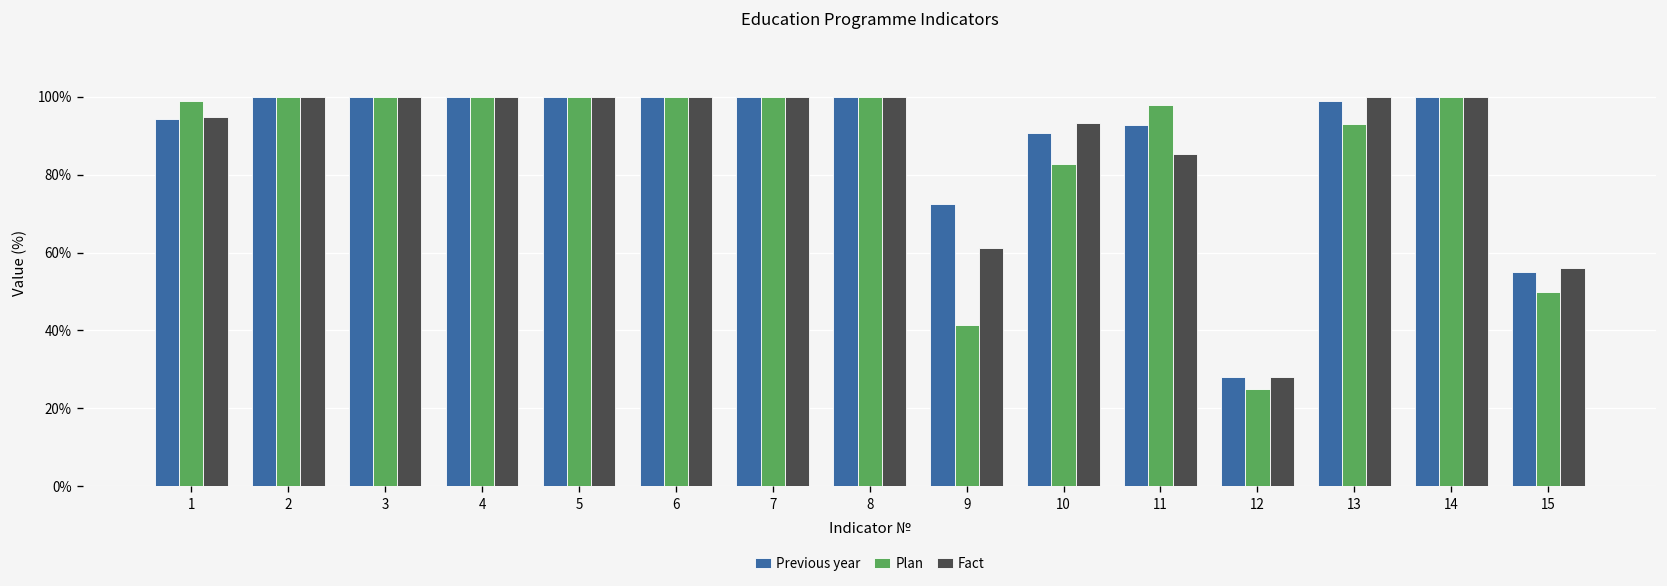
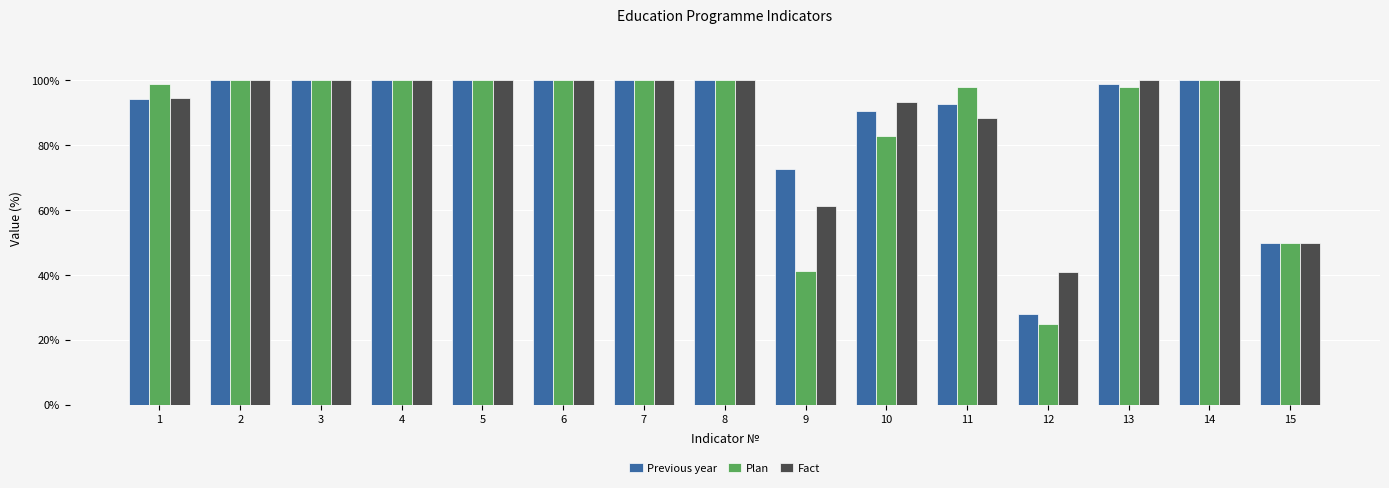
Fact, 11: 85% -> 88%
Fact, 12: 28% -> 41%
Plan, 13: 93% -> 98%
Previous year, 15: 55% -> 50%
Fact, 15: 56% -> 50%
